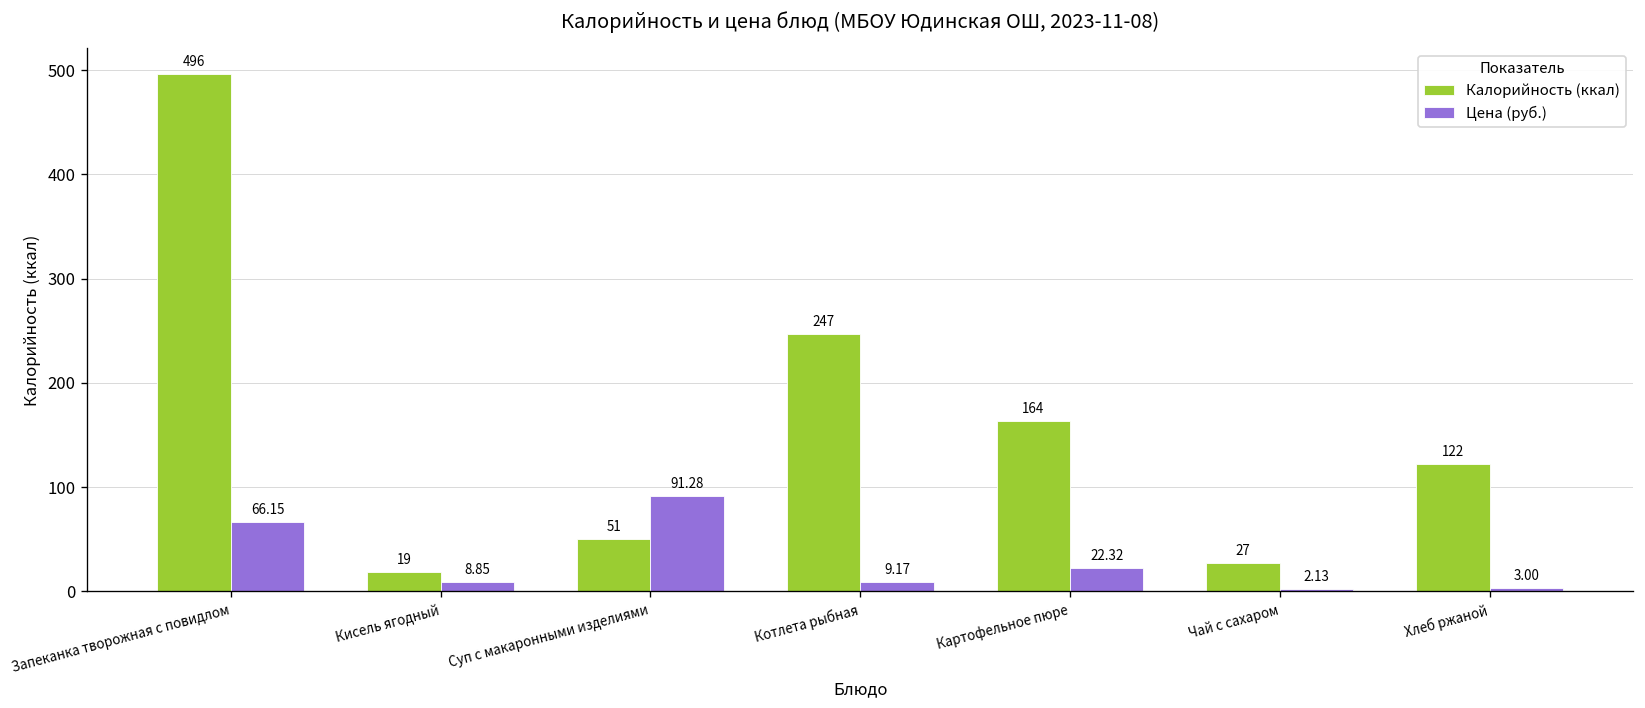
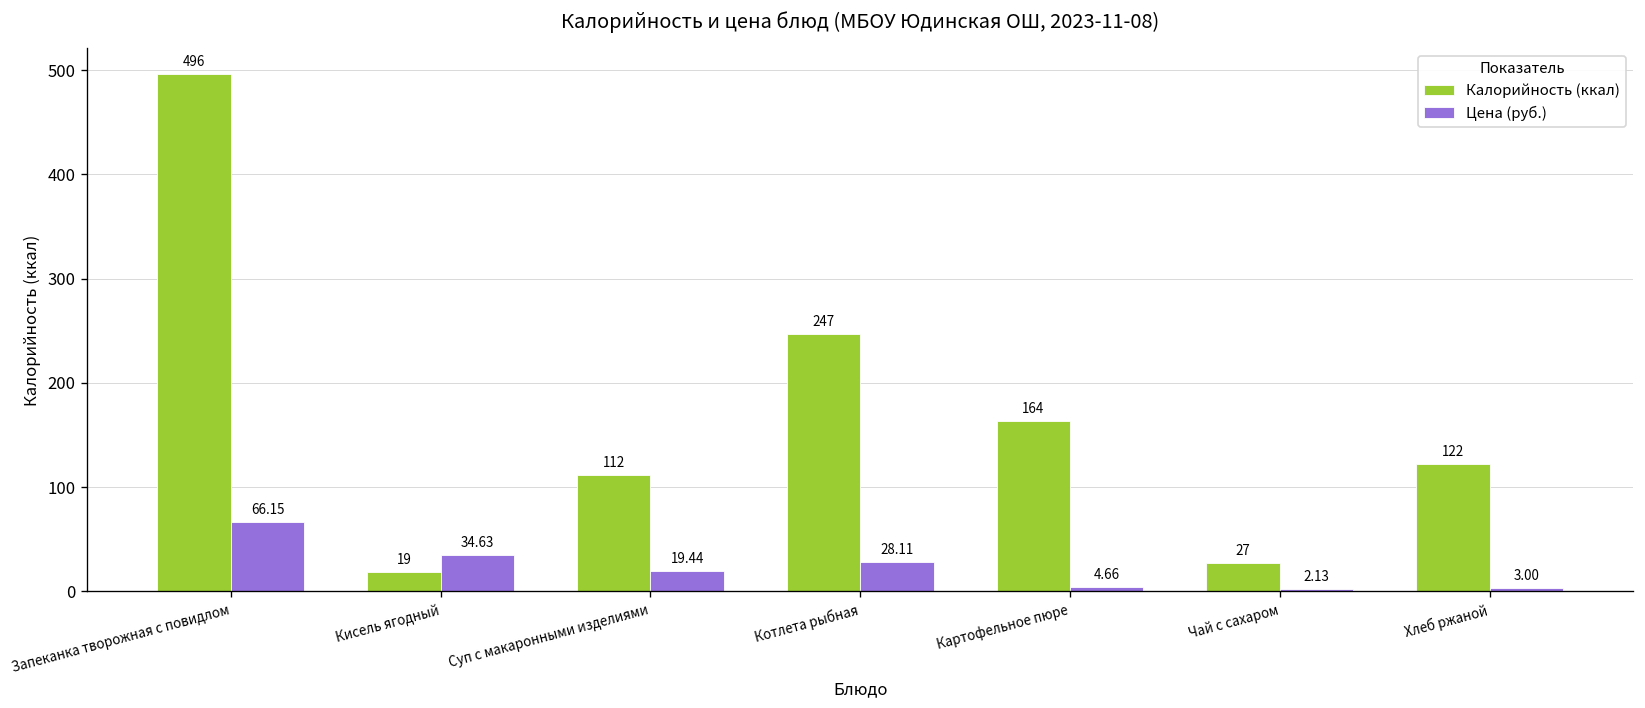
Цена (руб.), Кисель ягодный: 8.85 -> 34.63
Калорийность (ккал), Суп с макаронными изделиями: 51 -> 112
Цена (руб.), Суп с макаронными изделиями: 91.28 -> 19.44
Цена (руб.), Котлета рыбная: 9.17 -> 28.11
Цена (руб.), Картофельное пюре: 22.32 -> 4.66
